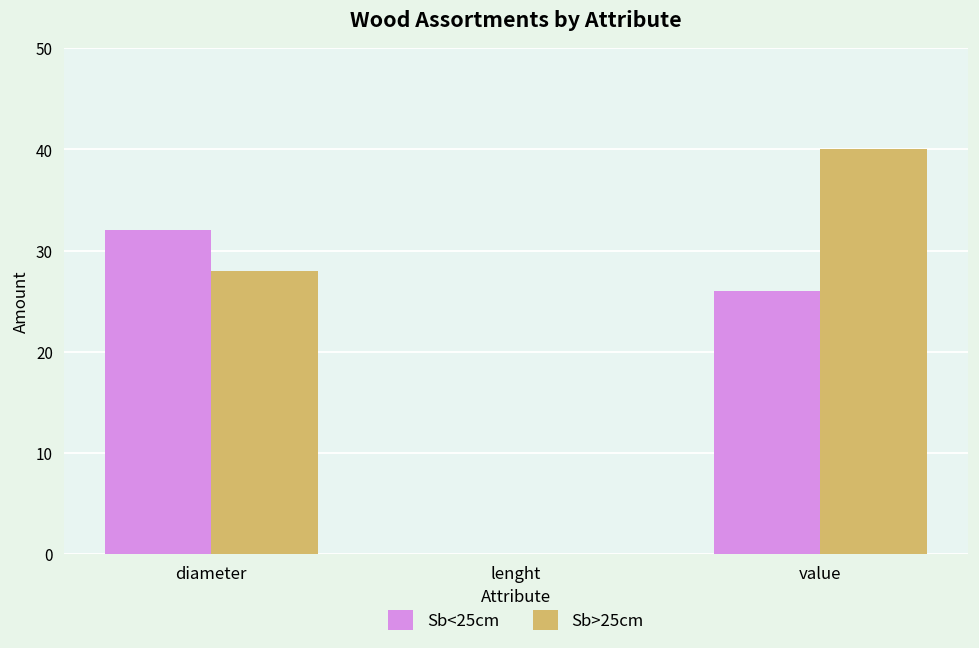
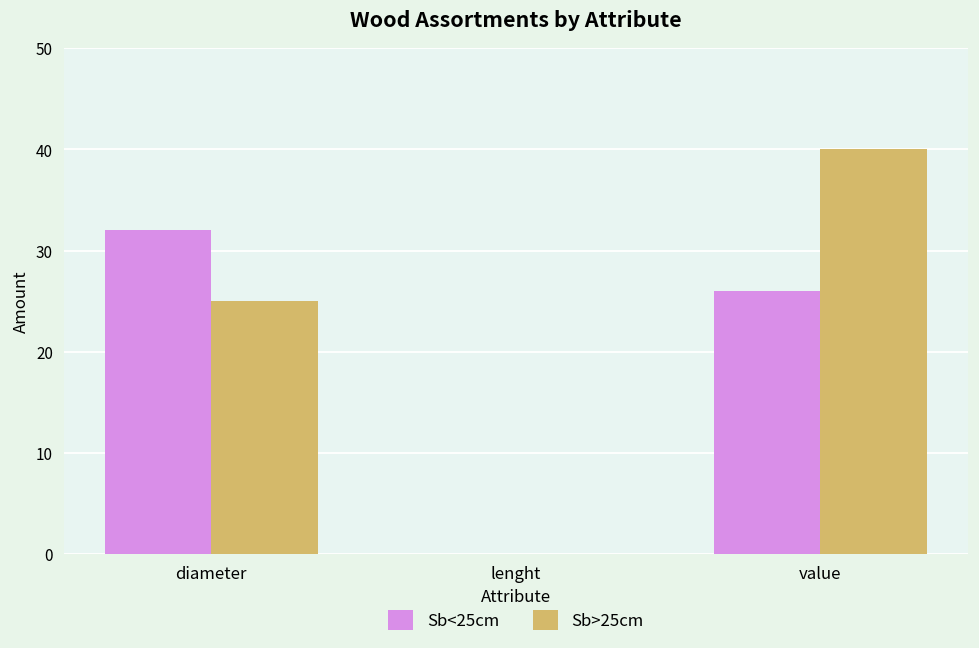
Sb>25cm, diameter: 28 -> 25
